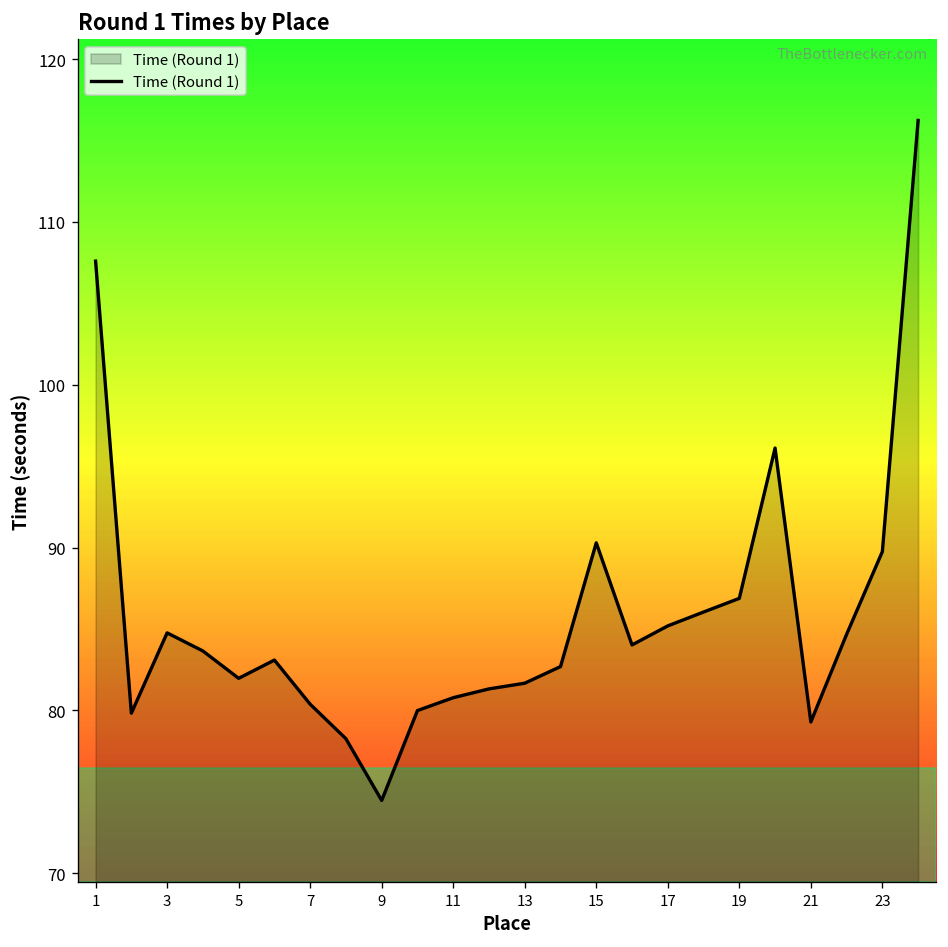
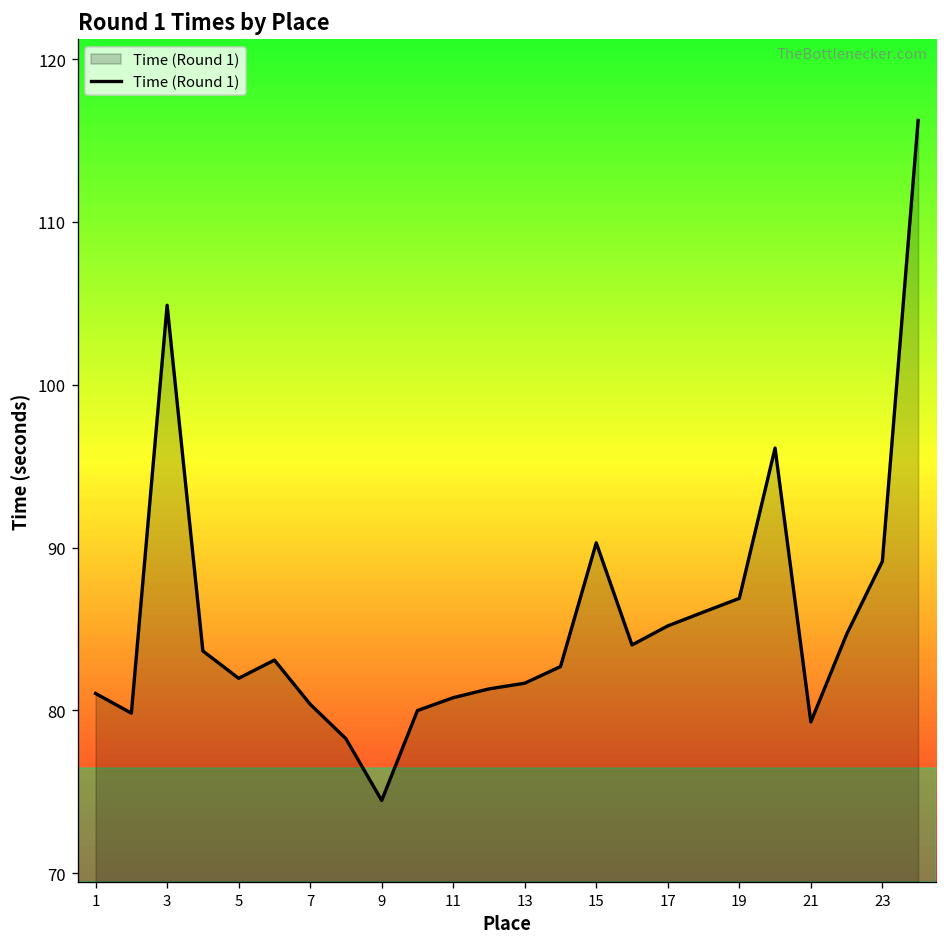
1: 107.6 -> 81.0
3: 84.8 -> 104.9
23: 89.8 -> 89.2
